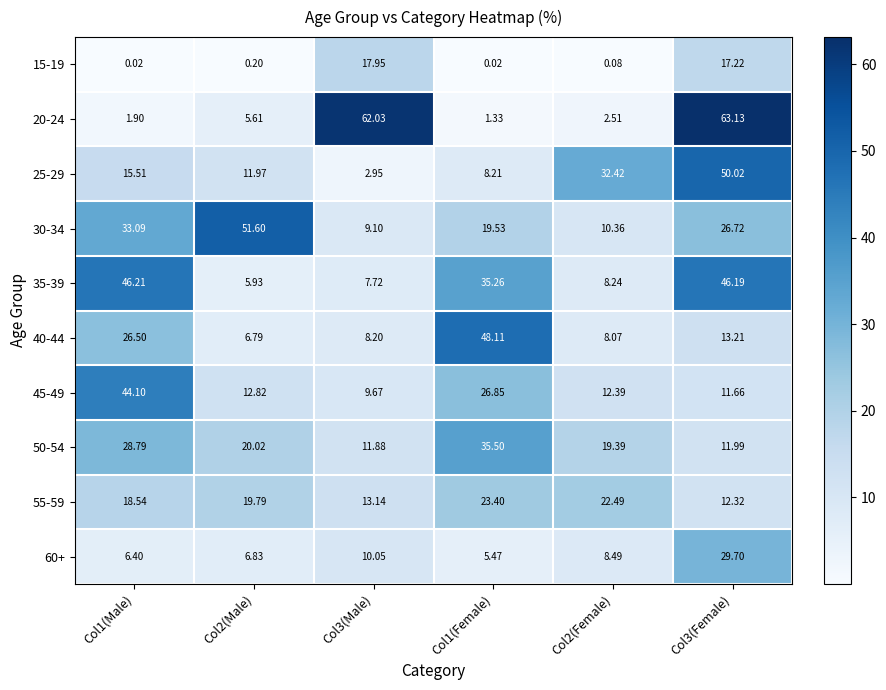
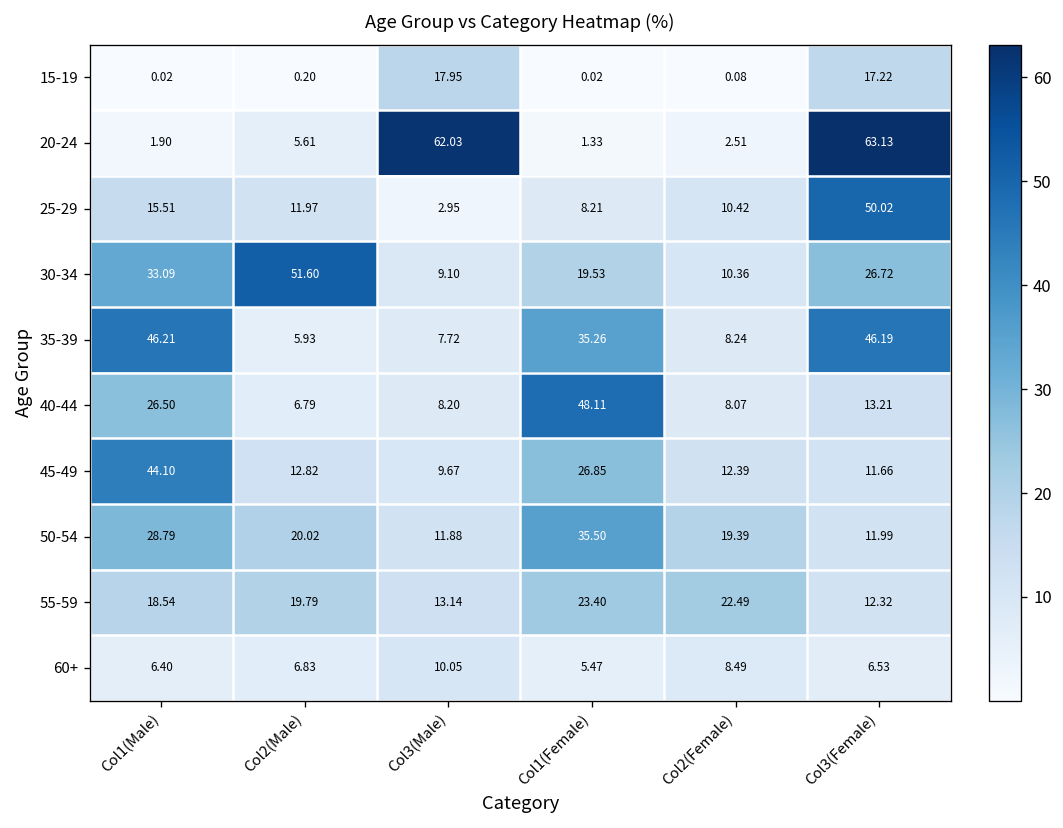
25-29, Col2(Female): 32.42 -> 10.42
60+, Col3(Female): 29.70 -> 6.53
